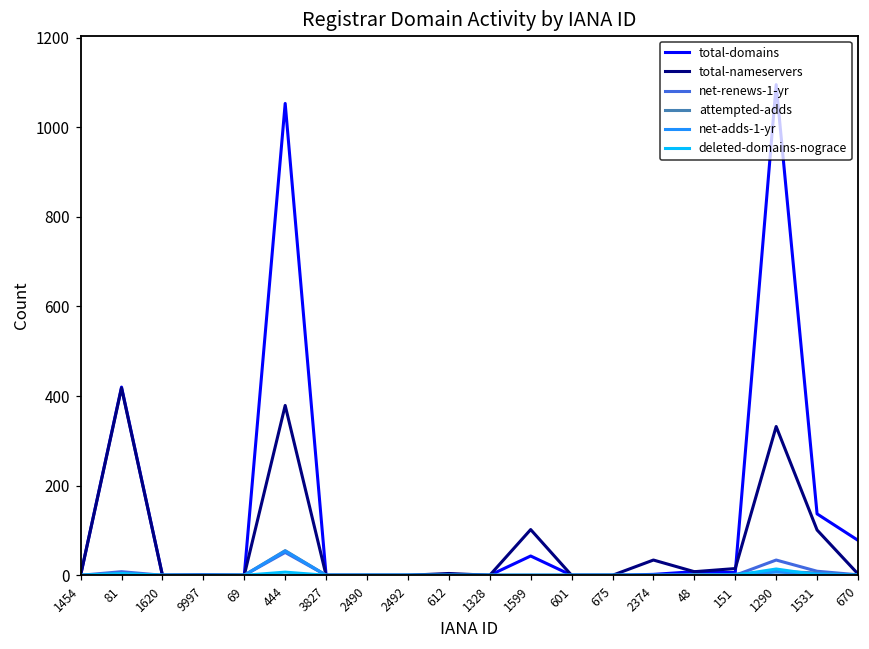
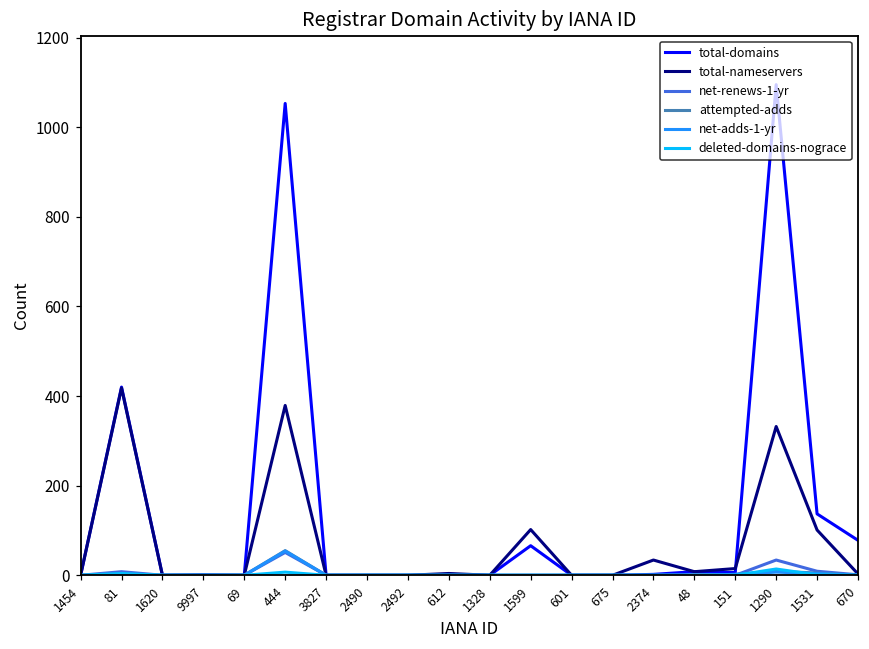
total-domains, 1599: 40 -> 70
